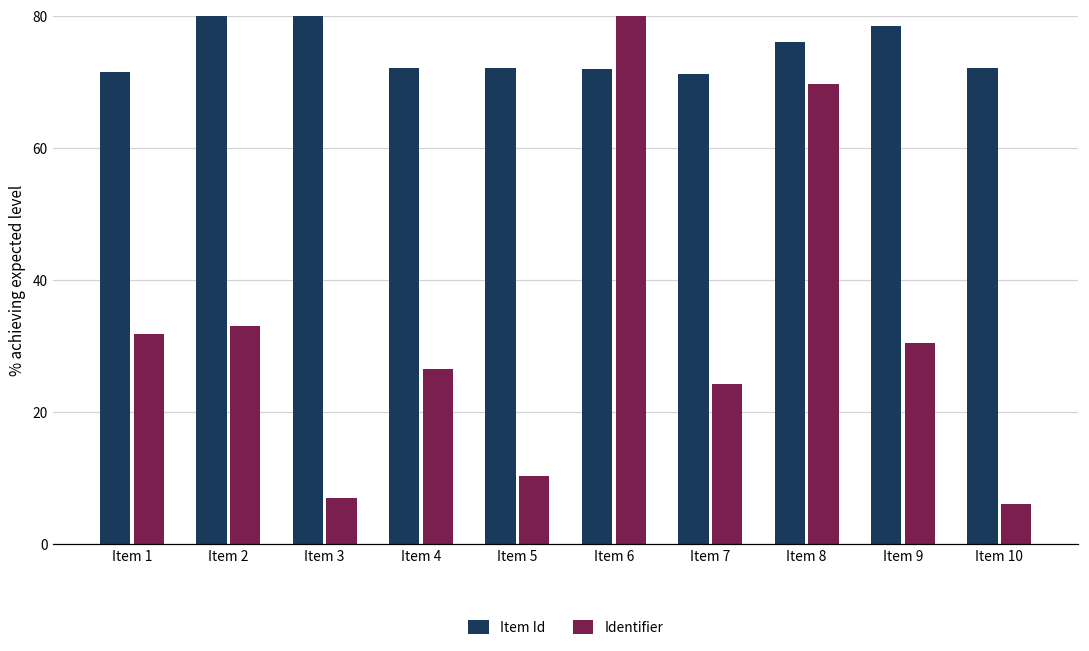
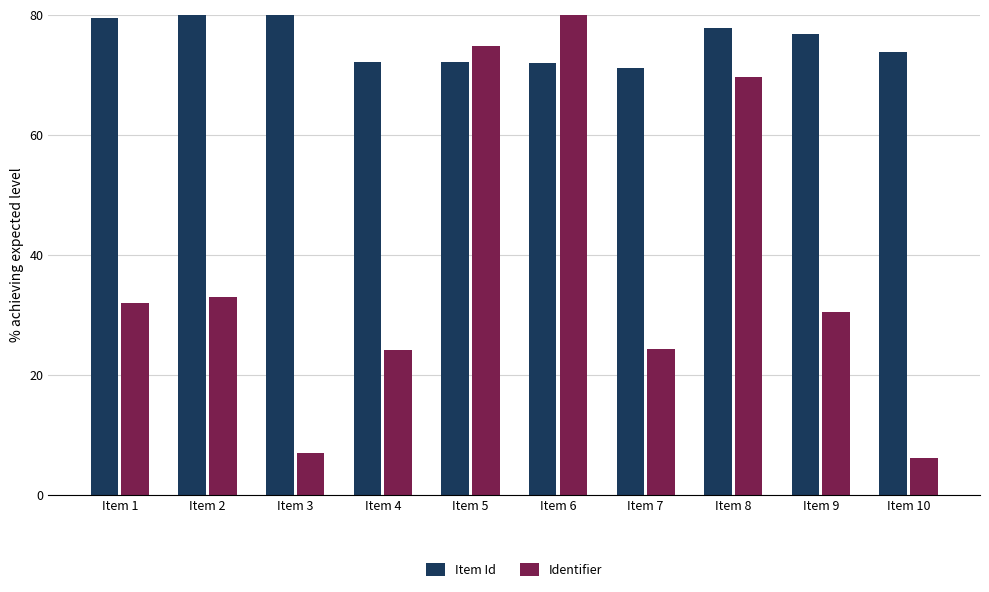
Item Id, Item 1: 72 -> 80
Identifier, Item 4: 27 -> 24
Identifier, Item 5: 10 -> 75
Item Id, Item 8: 76 -> 78
Item Id, Item 9: 79 -> 77
Item Id, Item 10: 72 -> 74
